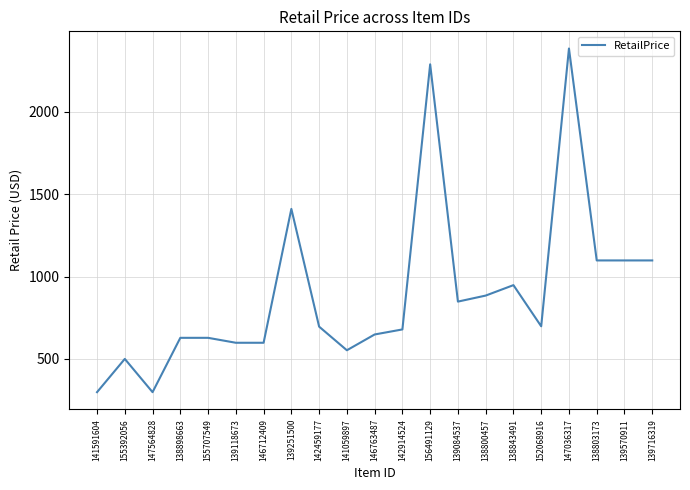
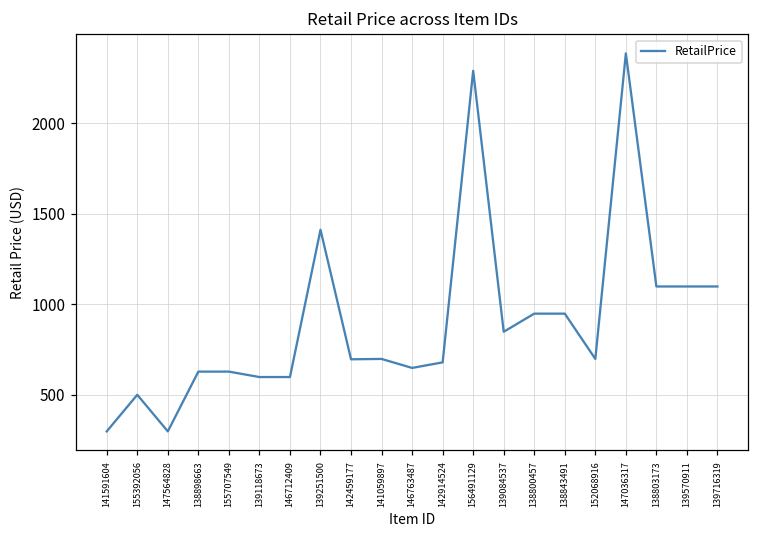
141059897: 550 -> 700
138800457: 880 -> 950
